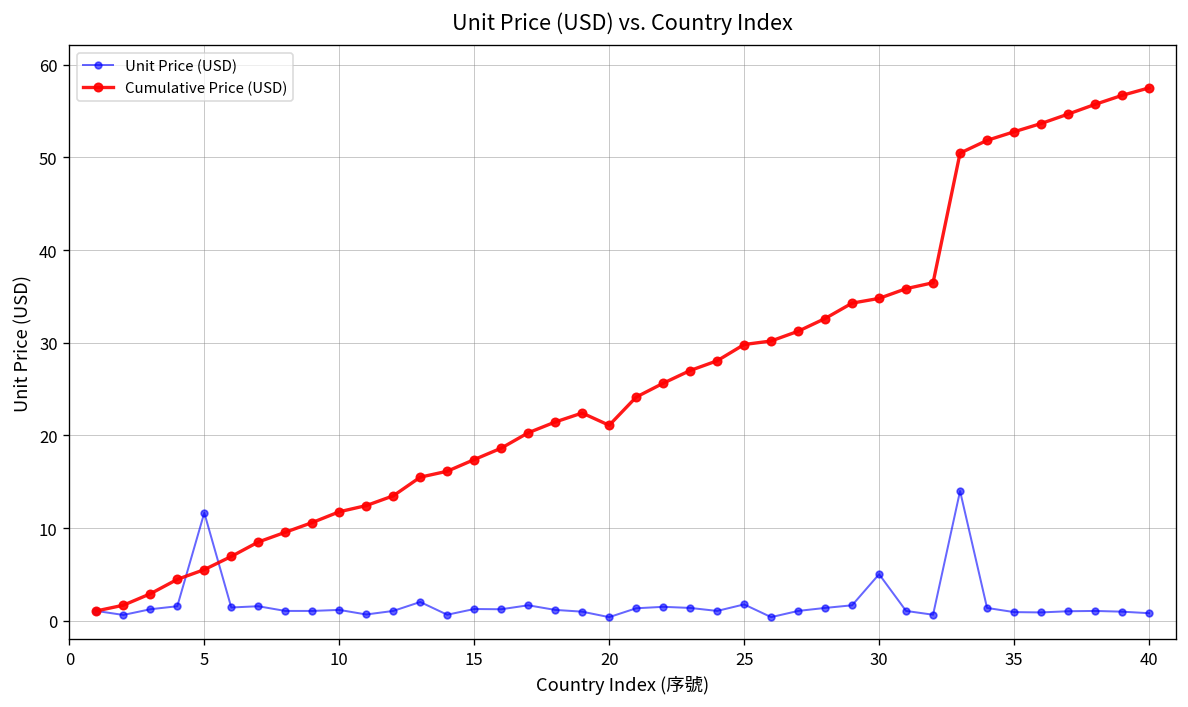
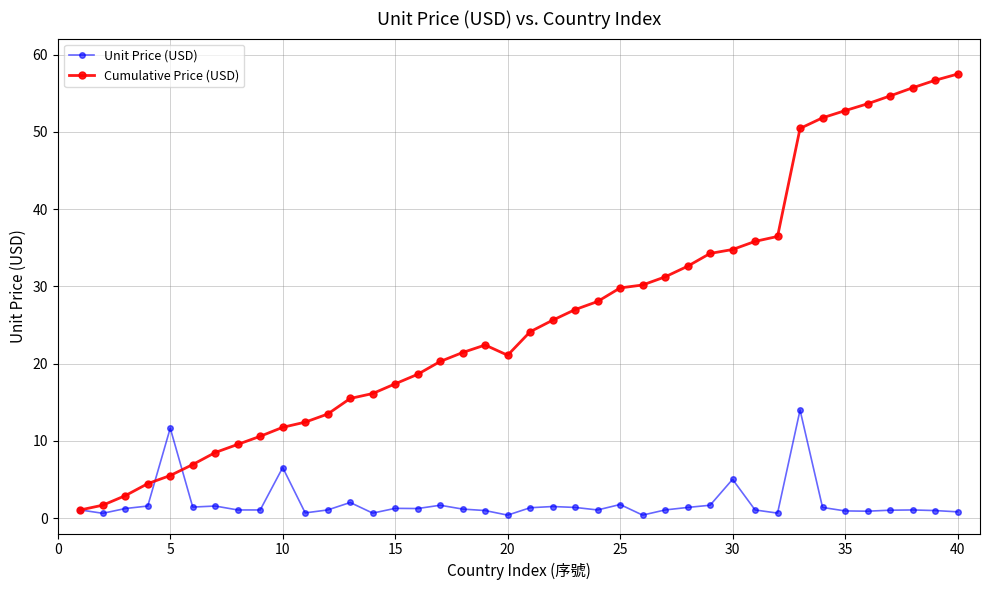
Unit Price (USD), 10: 1 -> 7
